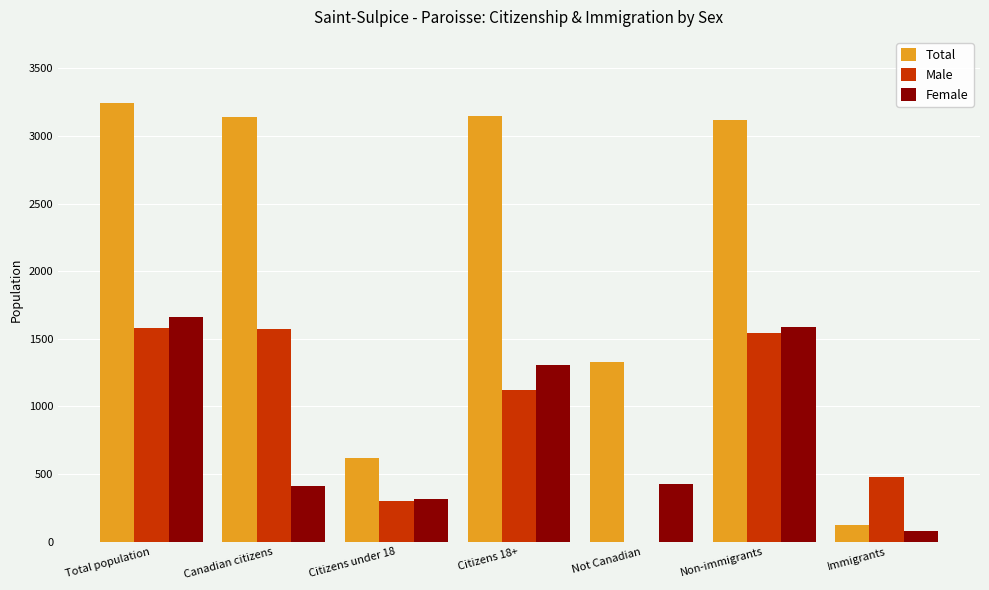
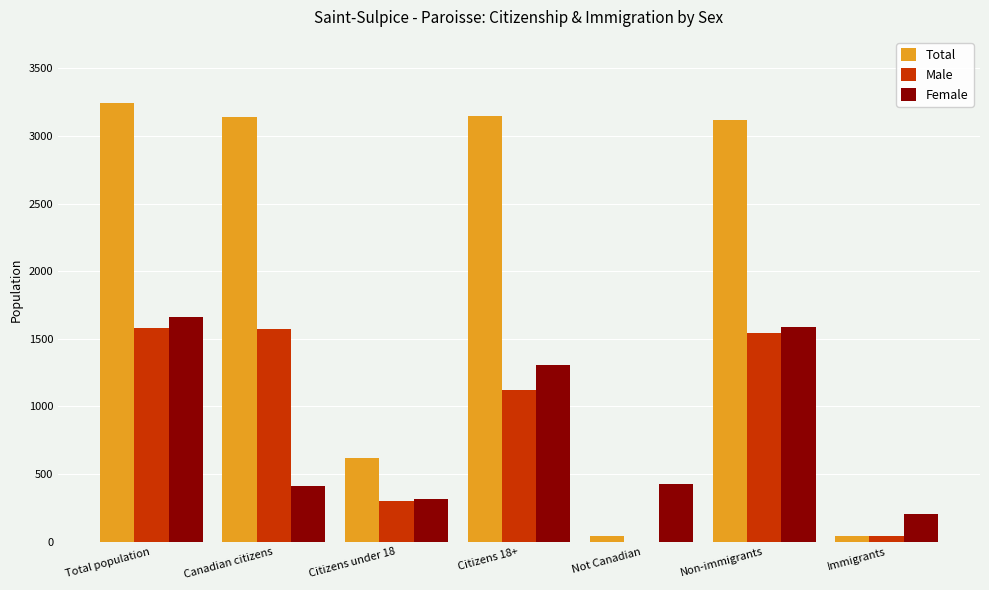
Total, Not Canadian: 1330 -> 40
Total, Immigrants: 130 -> 40
Male, Immigrants: 480 -> 50
Female, Immigrants: 80 -> 200
